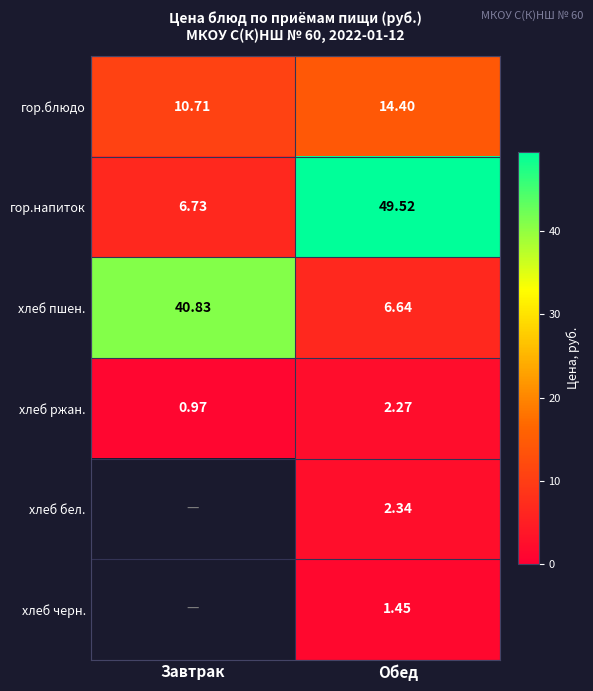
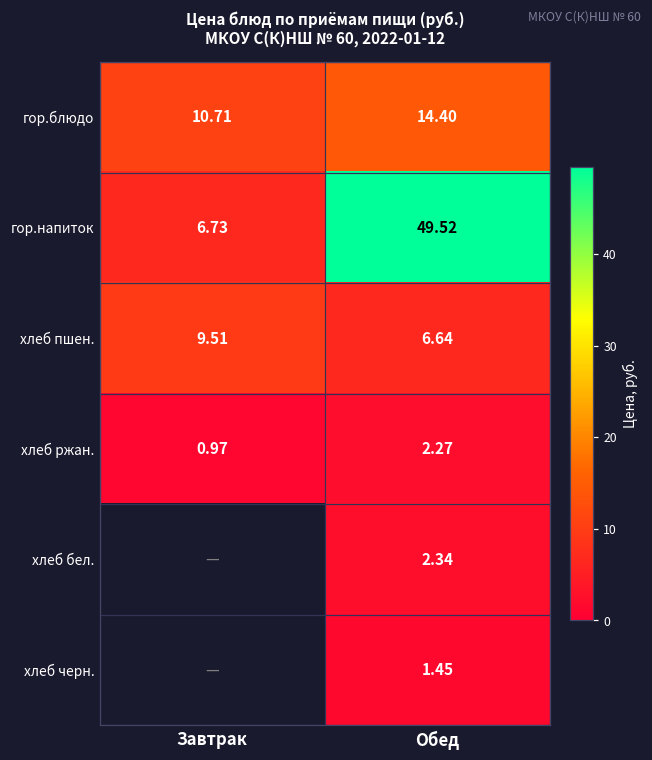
хлеб пшен., Завтрак: 40.83 -> 9.51
